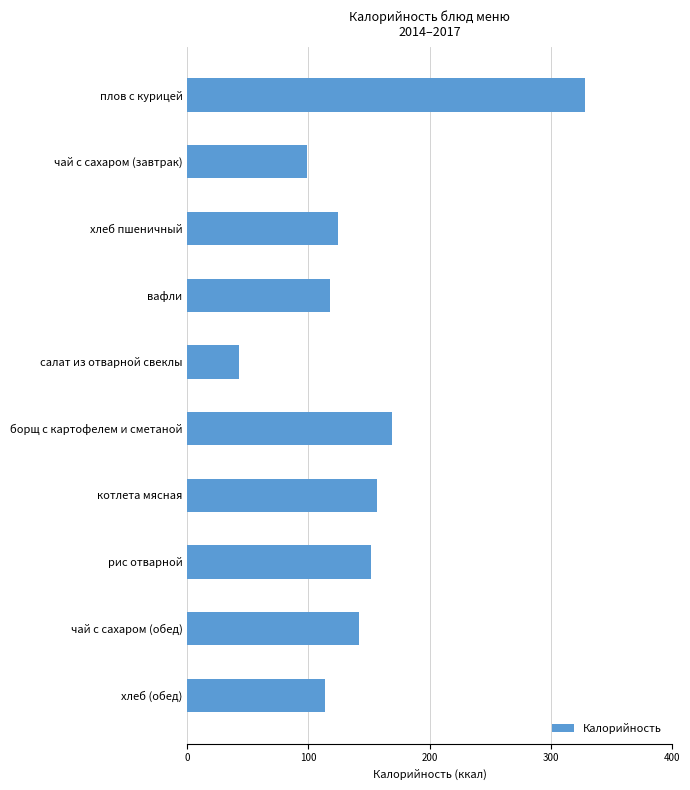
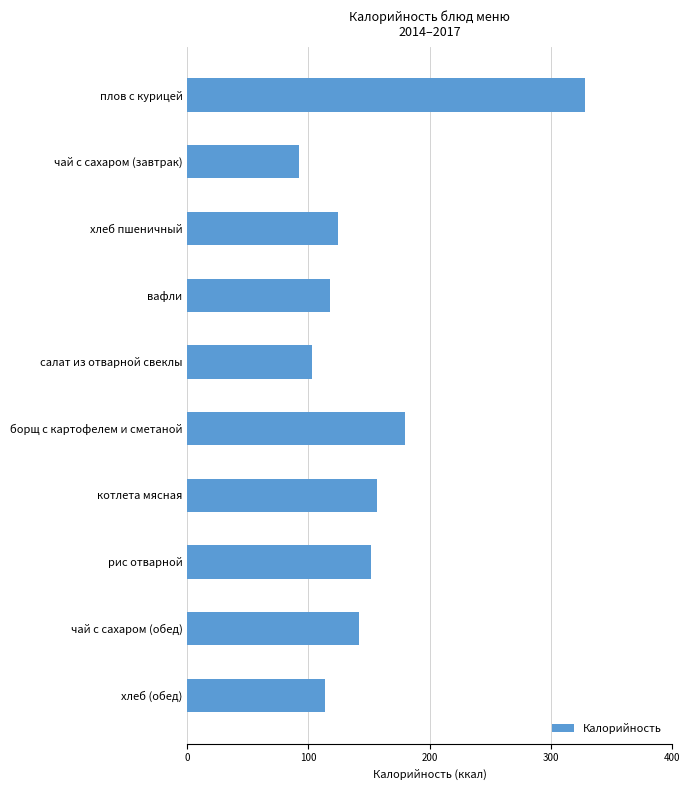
чай с сахаром (завтрак): 99 -> 92
салат из отварной свеклы: 43 -> 103
борщ с картофелем и сметаной: 169 -> 179
